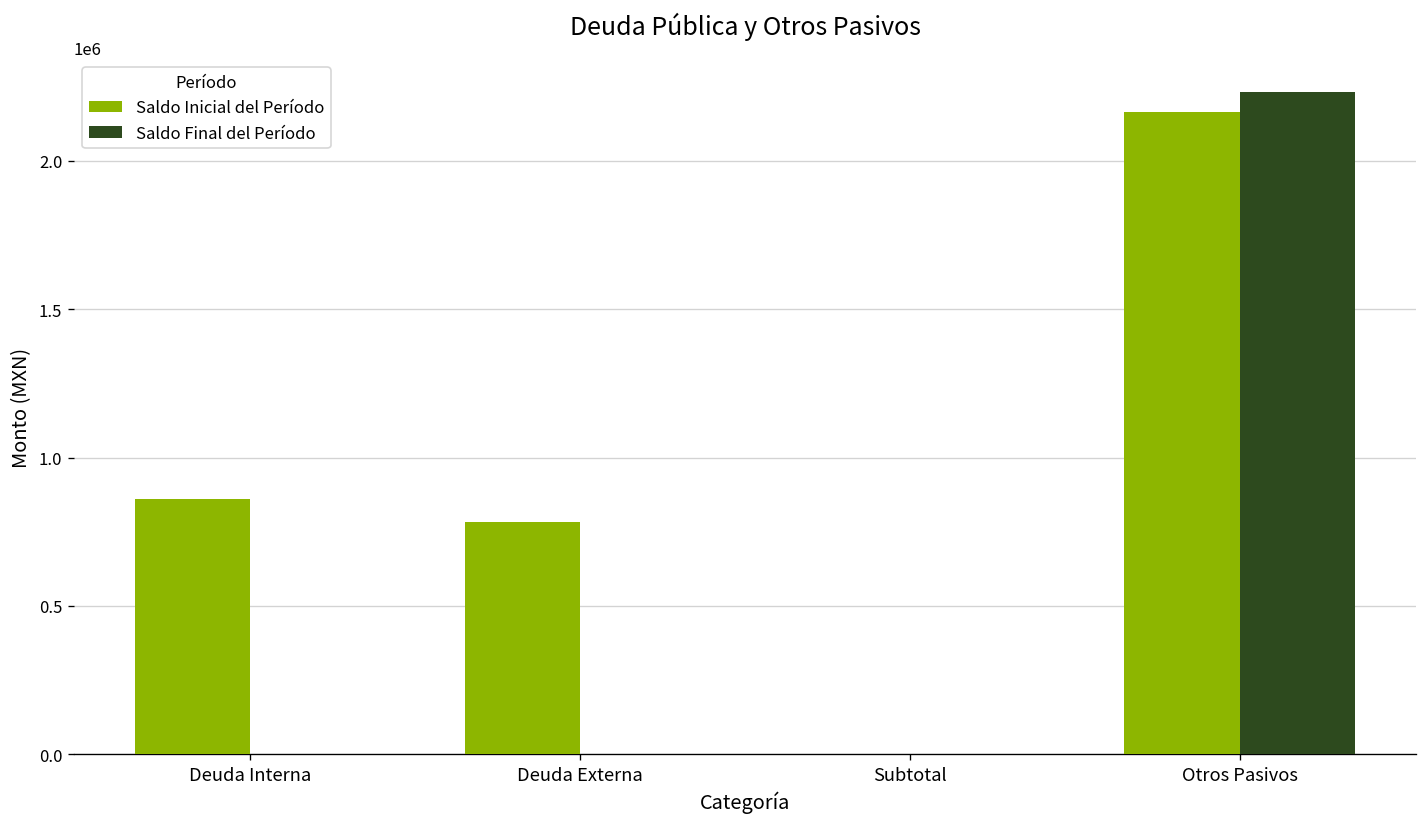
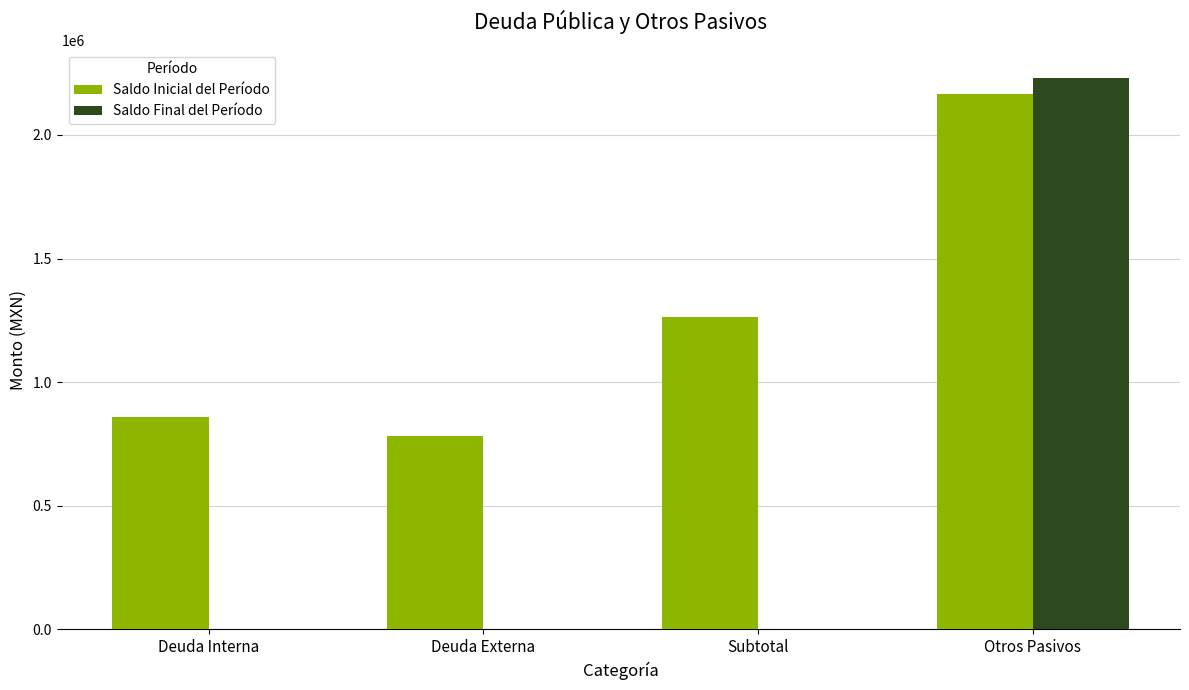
Saldo Inicial del Período, Subtotal: 0 -> 1270000
